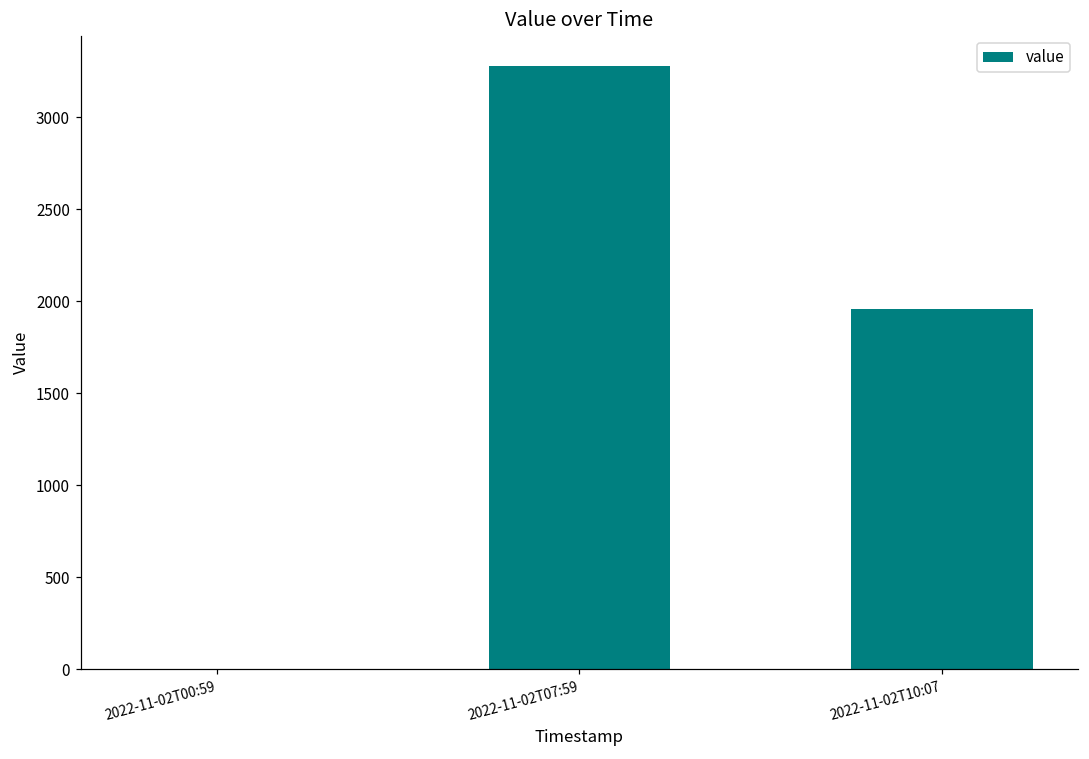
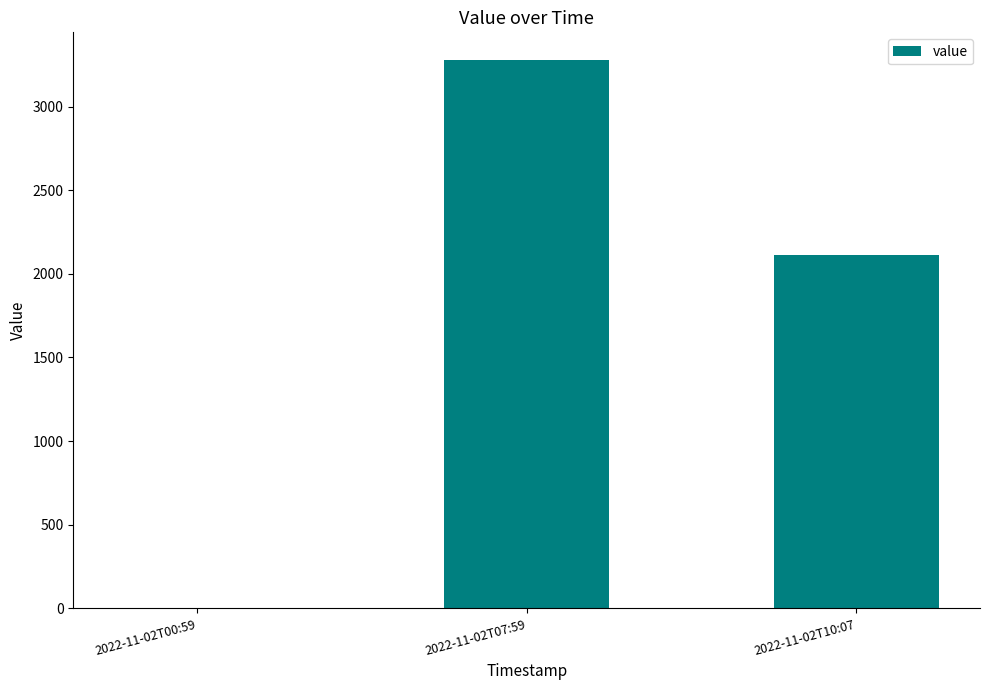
2022-11-02T10:07: 1960 -> 2110
